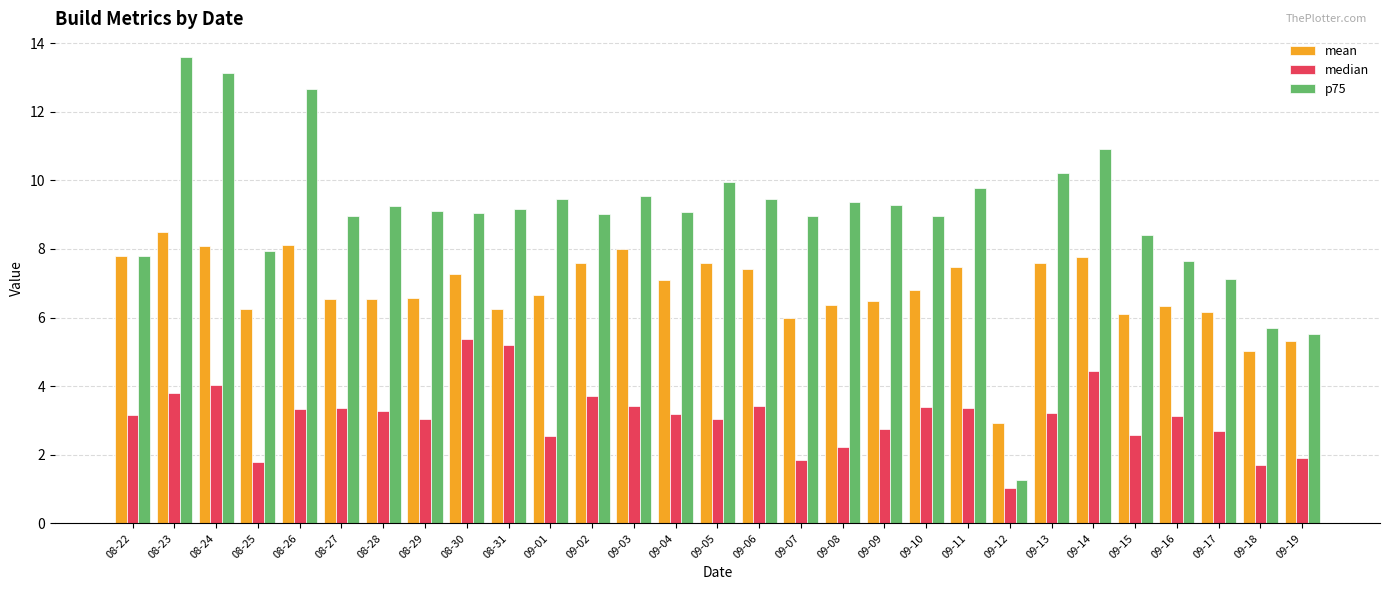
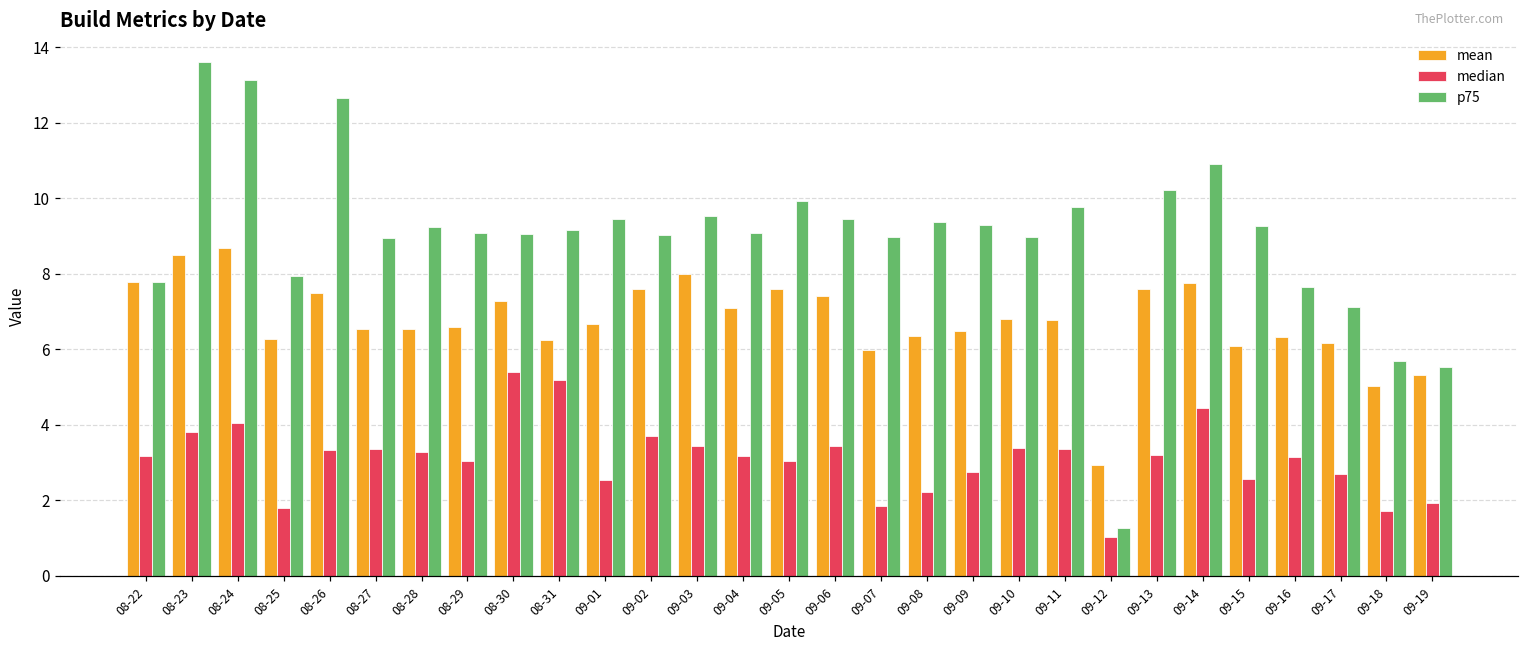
mean, 08-24: 8.1 -> 8.7
mean, 08-26: 8.1 -> 7.5
mean, 09-11: 7.5 -> 6.8
p75, 09-15: 8.4 -> 9.3
